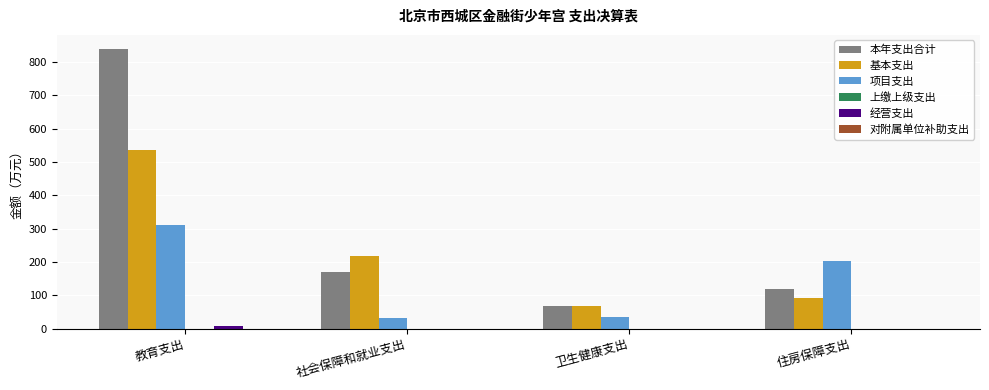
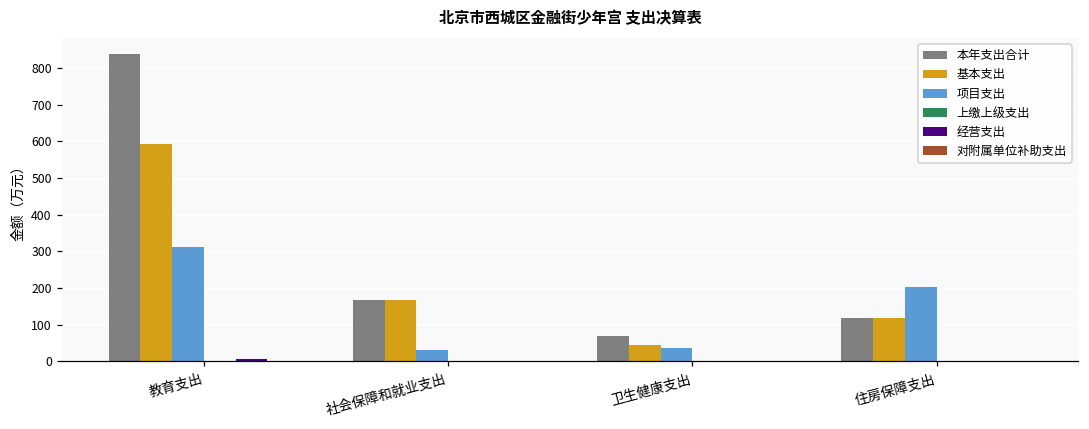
基本支出, 教育支出: 540 -> 590
基本支出, 社会保障和就业支出: 220 -> 170
基本支出, 卫生健康支出: 70 -> 40
基本支出, 住房保障支出: 90 -> 120
